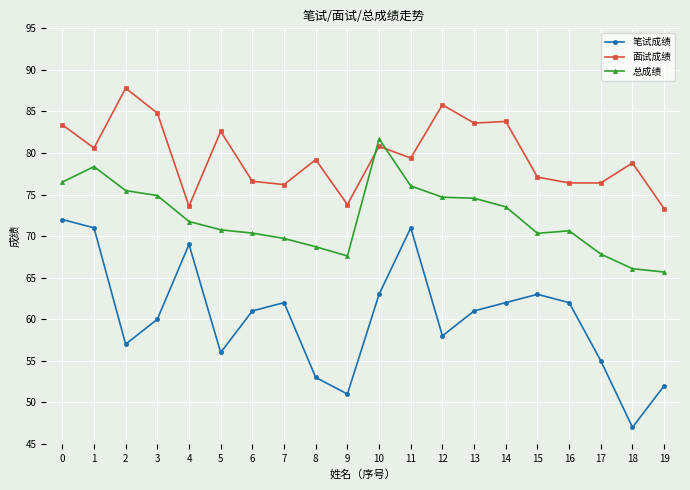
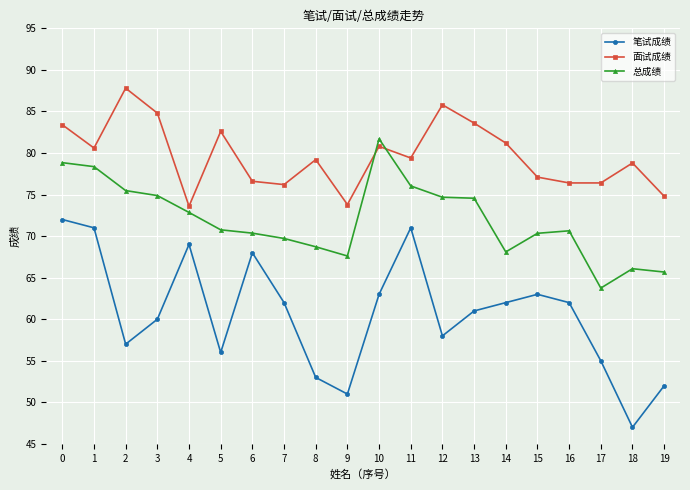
总成绩, 0: 77 -> 79
总成绩, 4: 72 -> 73
笔试成绩, 6: 61 -> 68
面试成绩, 14: 84 -> 81
总成绩, 14: 74 -> 68
总成绩, 17: 68 -> 64
面试成绩, 19: 73 -> 75
